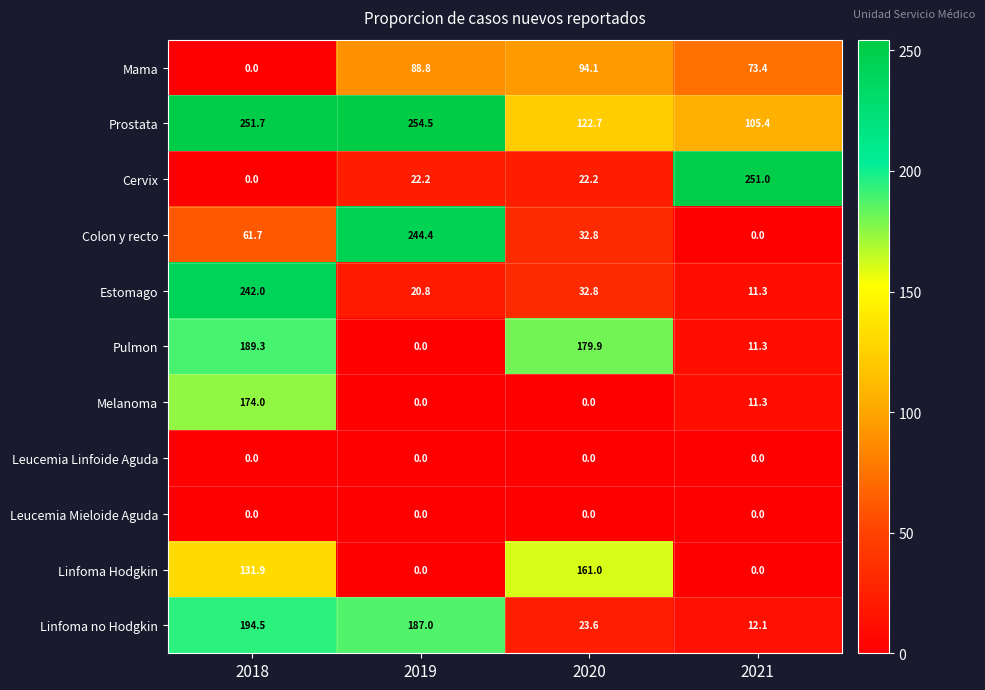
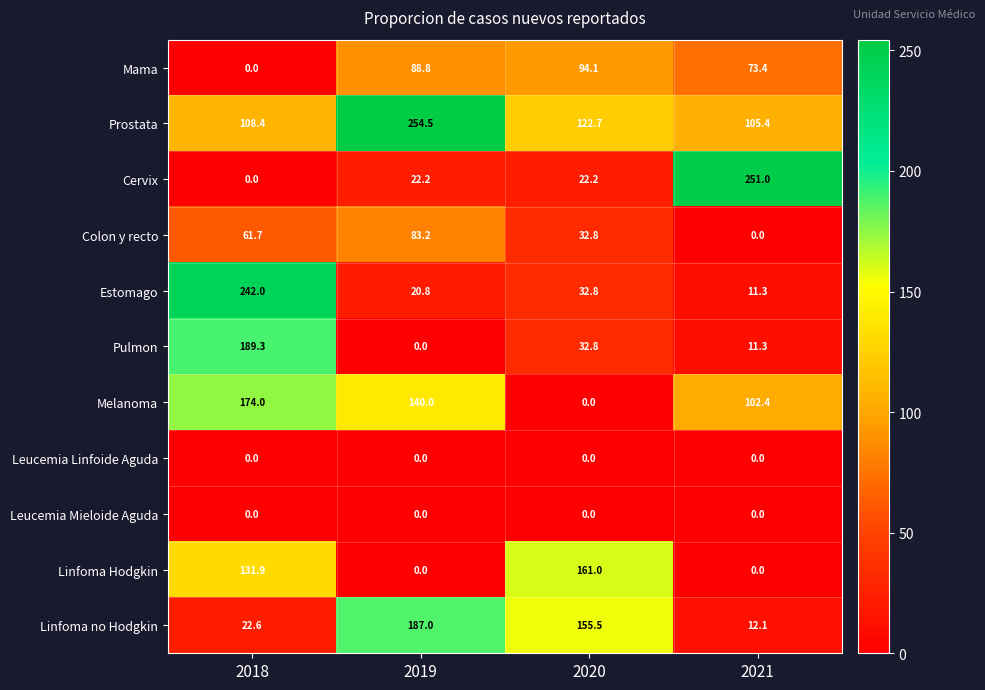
Prostata, 2018: 251.7 -> 108.4
Colon y recto, 2019: 244.4 -> 83.2
Pulmon, 2020: 179.9 -> 32.8
Melanoma, 2019: 0.0 -> 140.0
Melanoma, 2021: 11.3 -> 102.4
Linfoma no Hodgkin, 2018: 194.5 -> 22.6
Linfoma no Hodgkin, 2020: 23.6 -> 155.5
